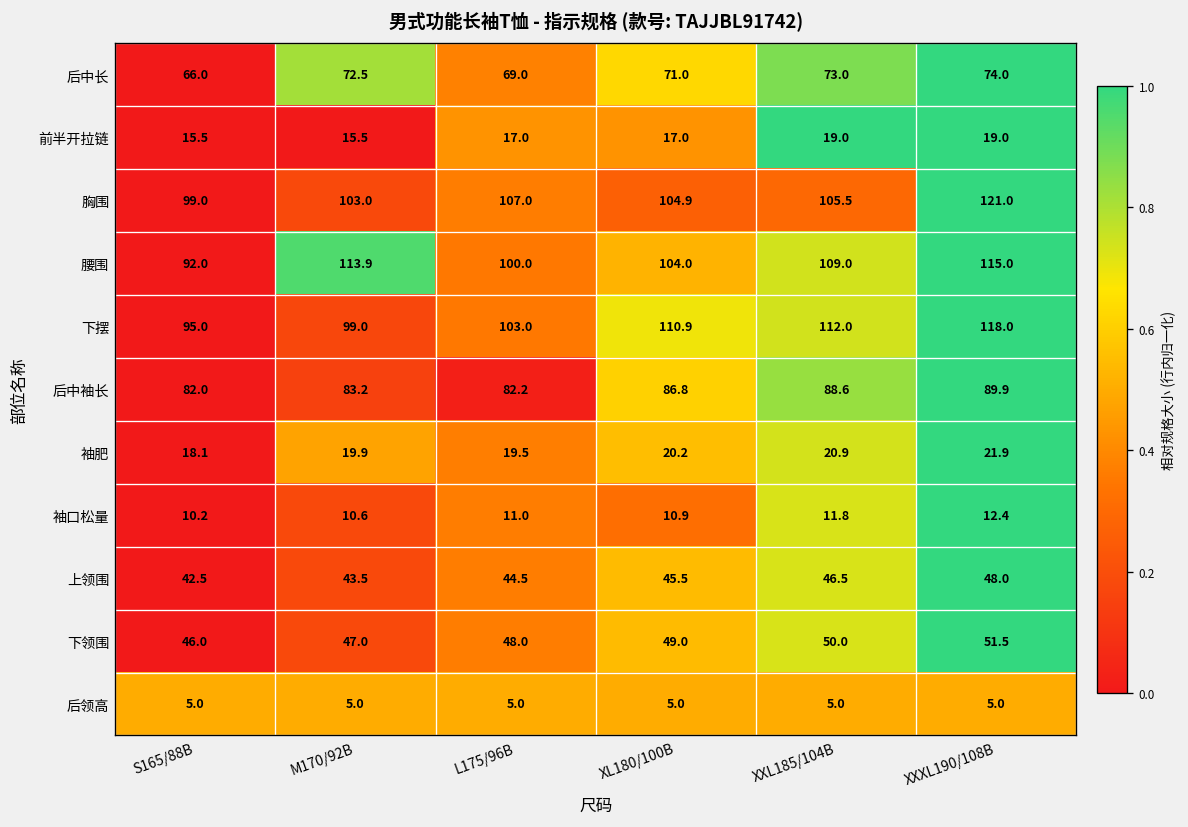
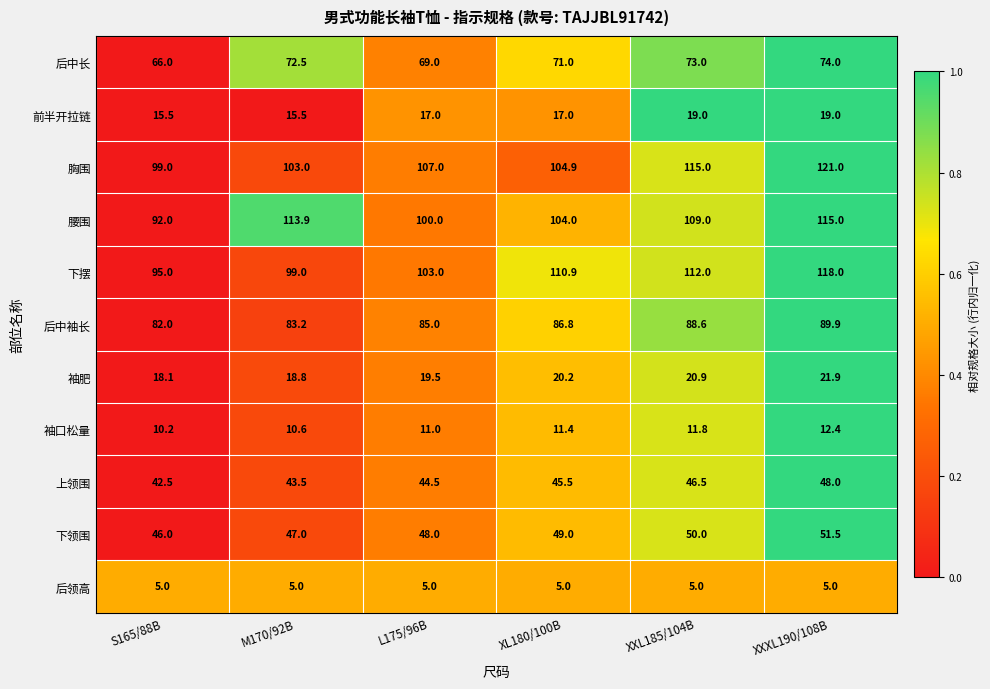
胸围, XXL185/104B: 105.5 -> 115.0
后中袖长, L175/96B: 82.2 -> 85.0
袖肥, M170/92B: 19.9 -> 18.8
袖口松量, XL180/100B: 10.9 -> 11.4
